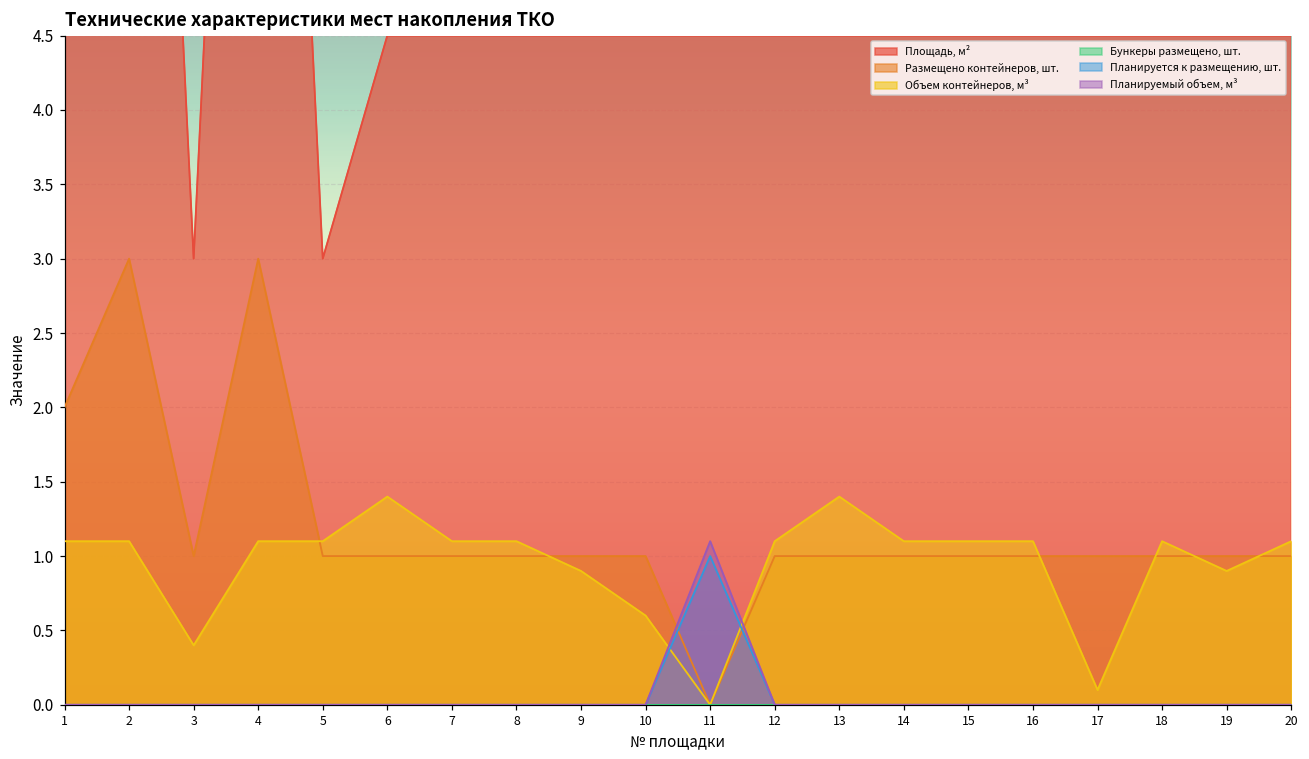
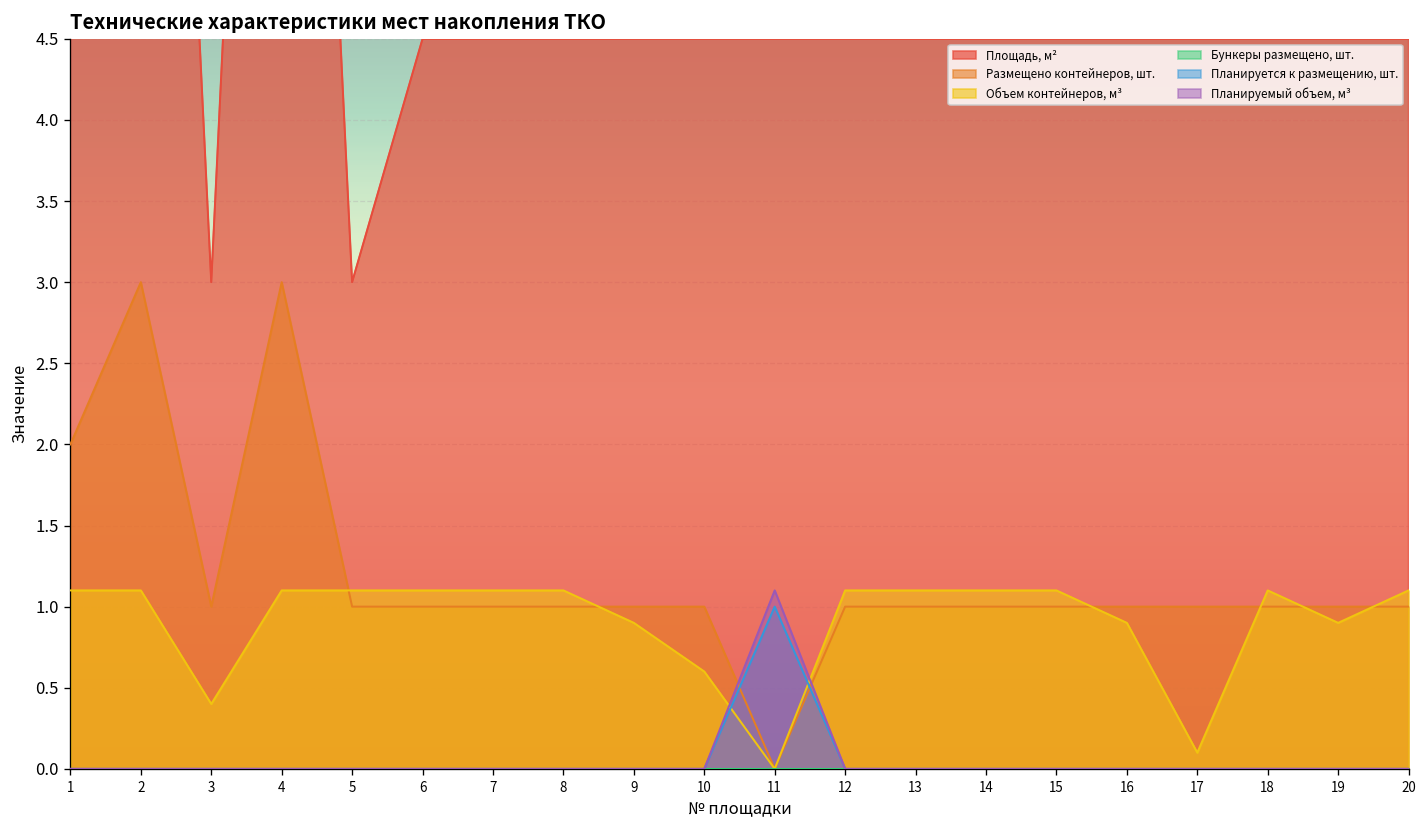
Объем контейнеров, м³, 6: 1.4 -> 1.1
Объем контейнеров, м³, 13: 1.4 -> 1.1
Объем контейнеров, м³, 16: 1.1 -> 0.9
